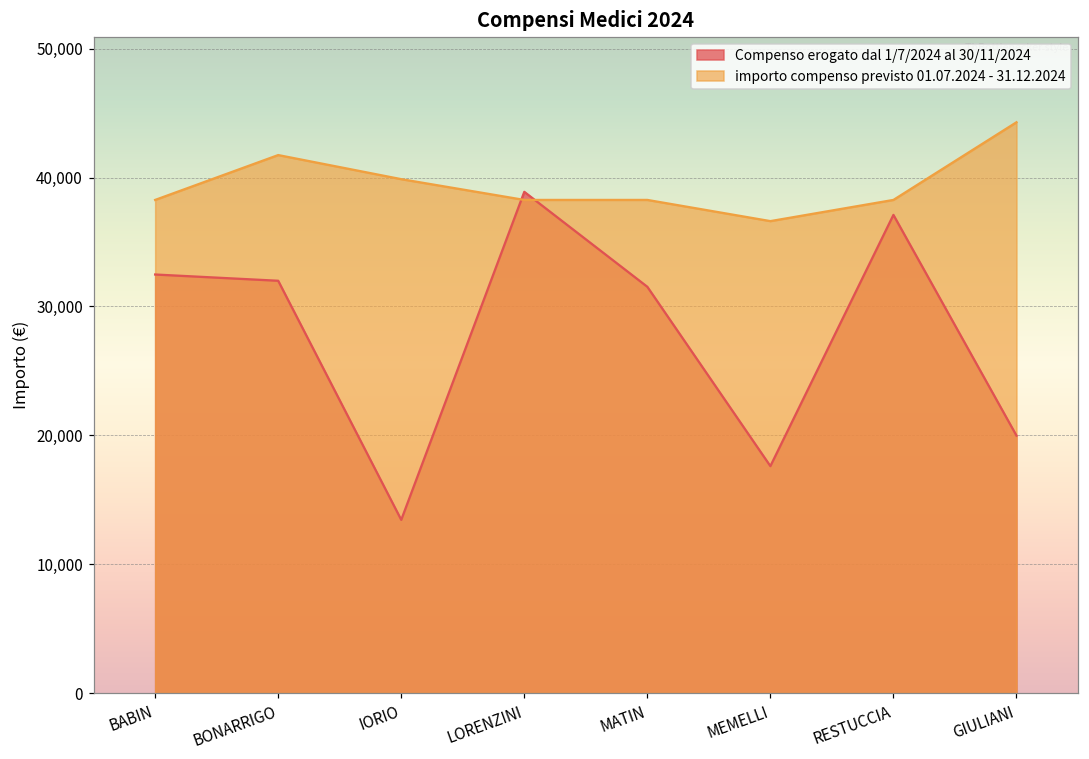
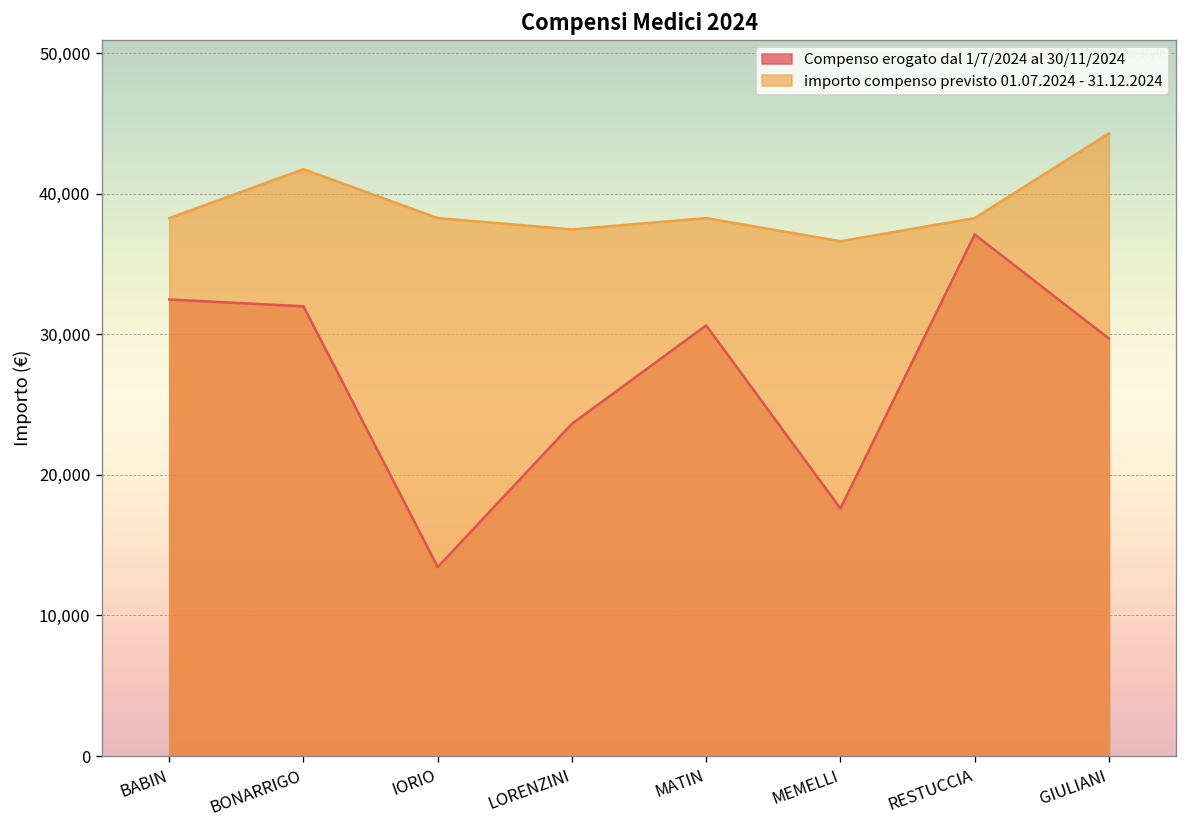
importo compenso previsto 01.07.2024 - 31.12.2024, IORIO: 39,900 -> 38,300
Compenso erogato dal 1/7/2024 al 30/11/2024, LORENZINI: 38,900 -> 23,600
importo compenso previsto 01.07.2024 - 31.12.2024, LORENZINI: 38,300 -> 37,500
Compenso erogato dal 1/7/2024 al 30/11/2024, MATIN: 31,500 -> 30,600
Compenso erogato dal 1/7/2024 al 30/11/2024, GIULIANI: 20,000 -> 29,700
